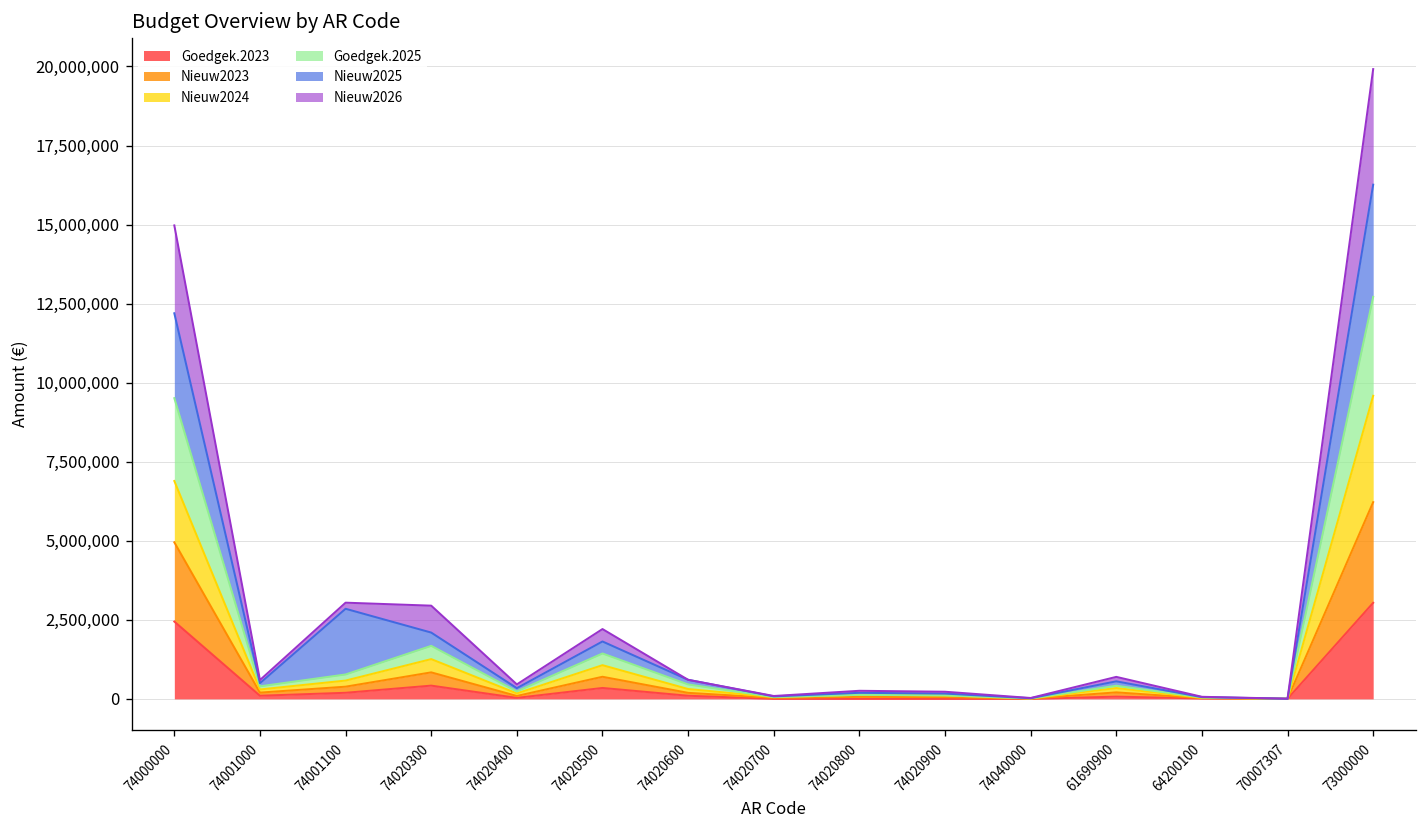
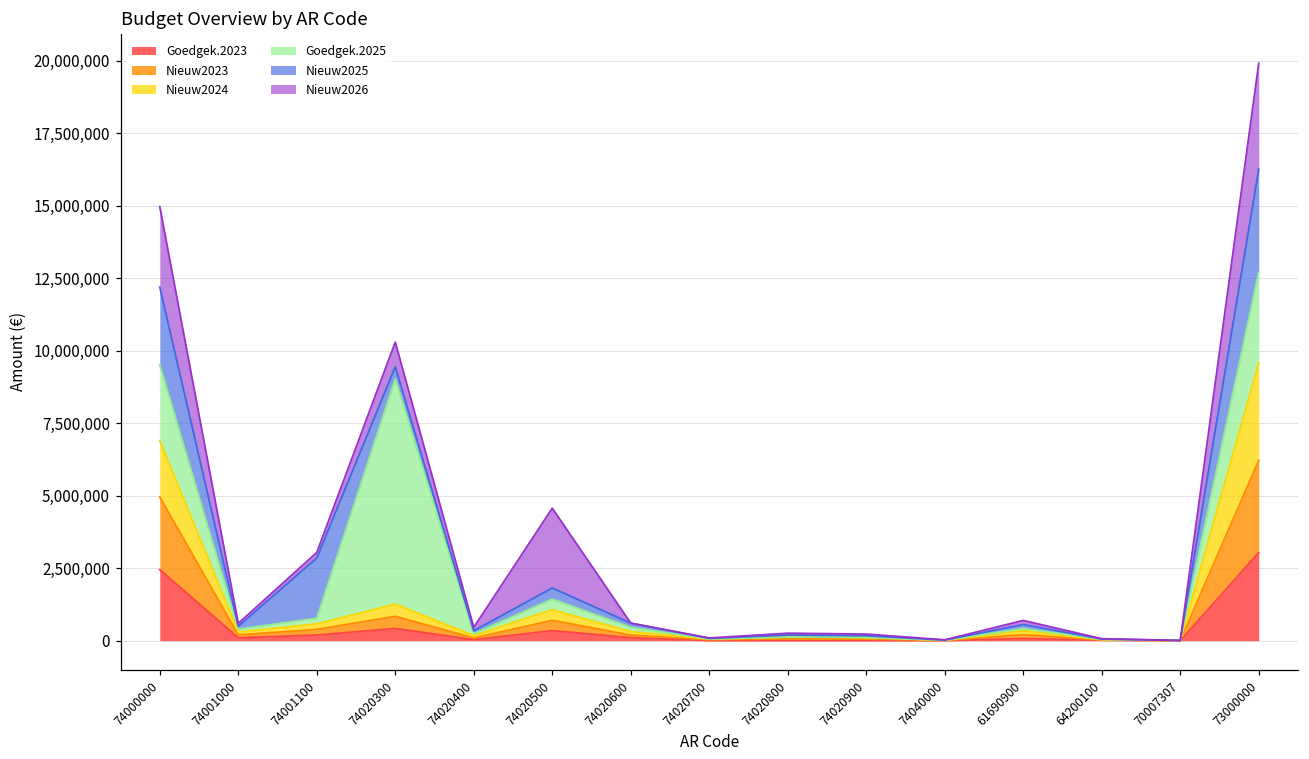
Goedgek.2025, 74020300: 400,000 -> 7,800,000
Nieuw2026, 74020500: 400,000 -> 2,800,000
